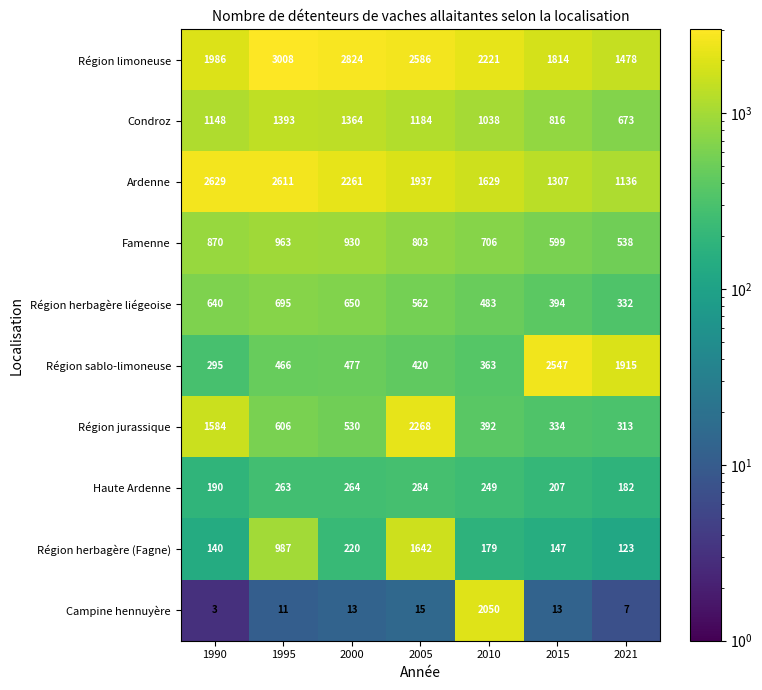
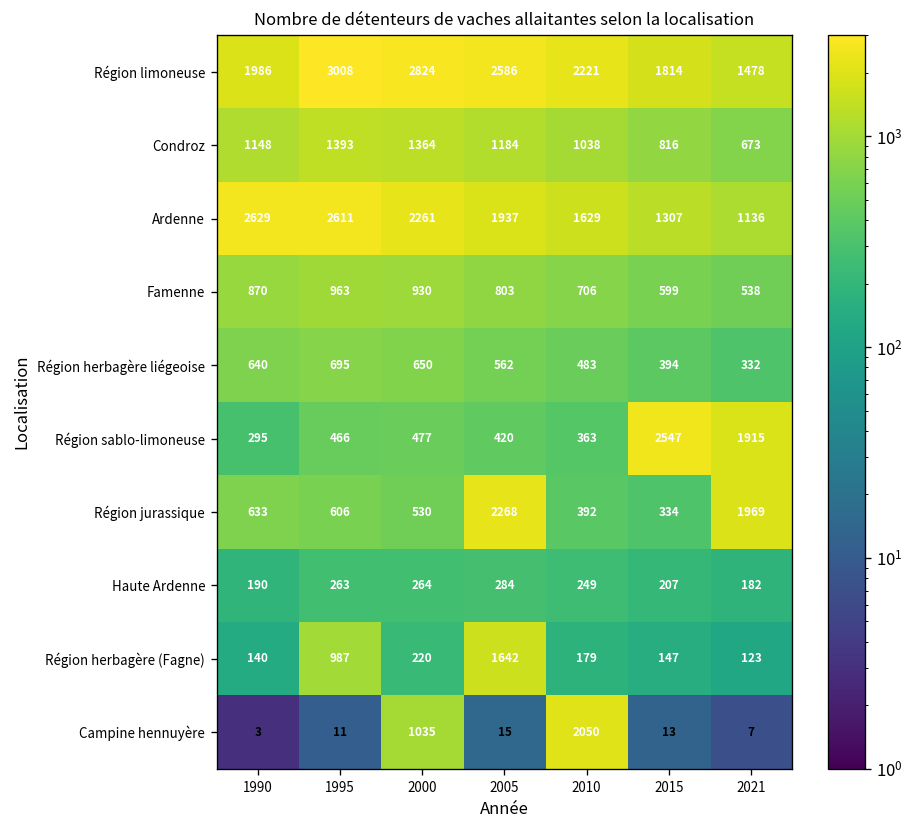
Région jurassique, 1990: 1584 -> 633
Région jurassique, 2021: 313 -> 1969
Campine hennuyère, 2000: 13 -> 1035
